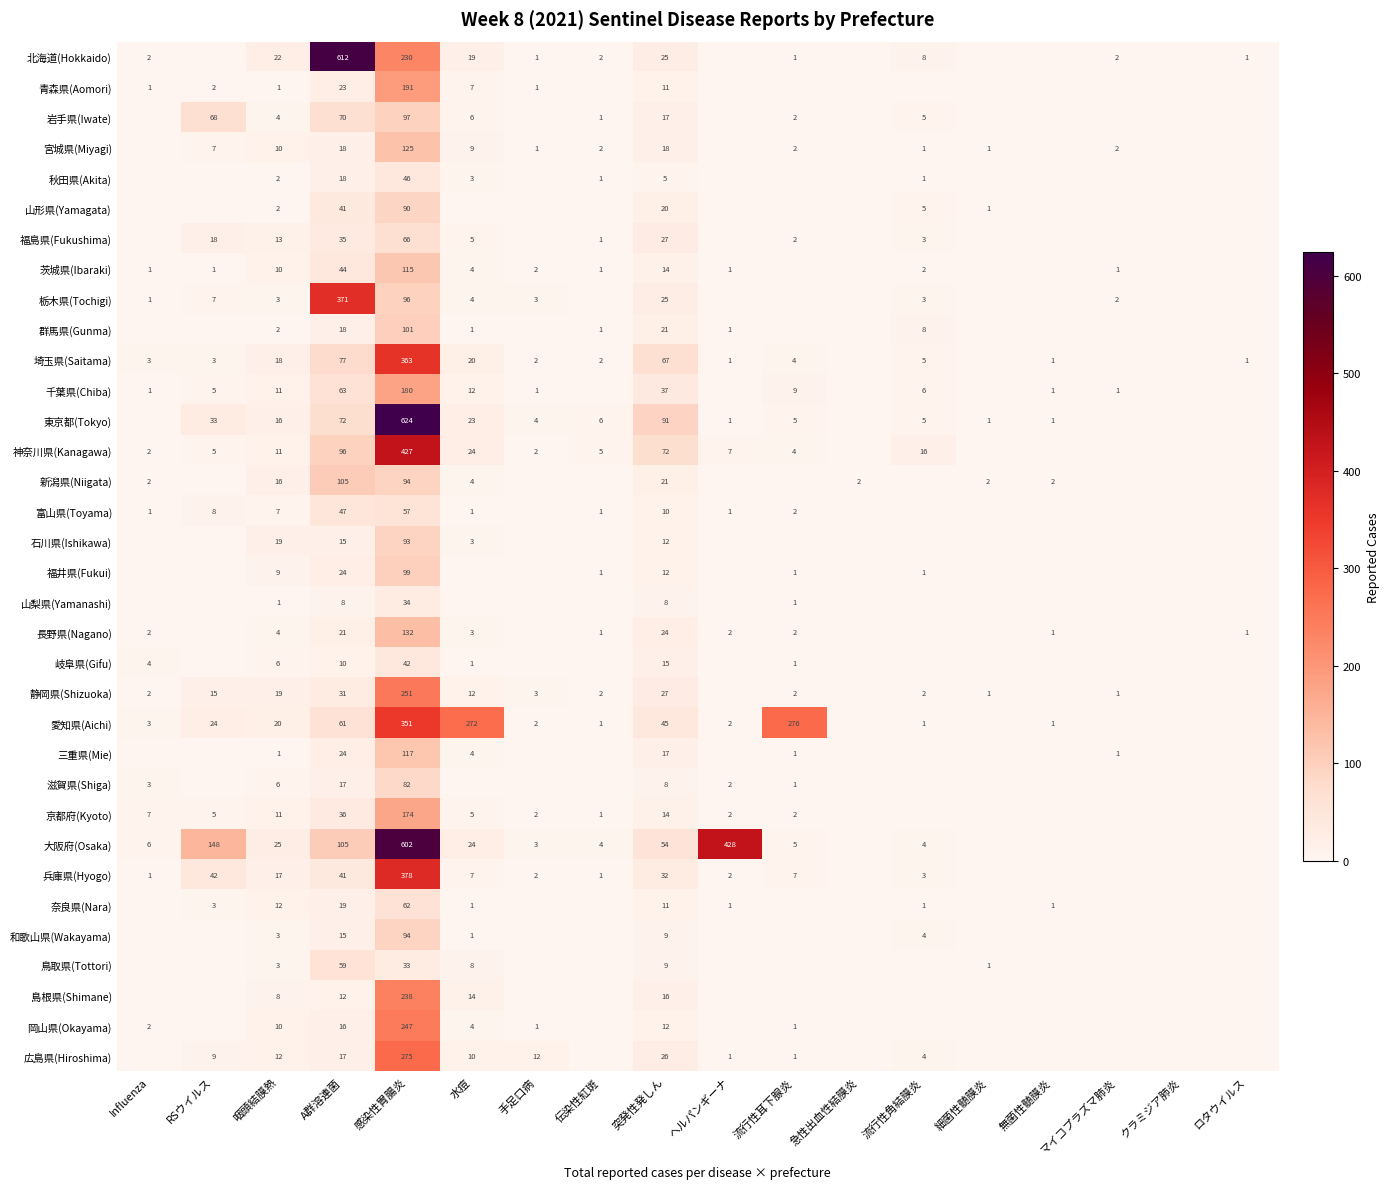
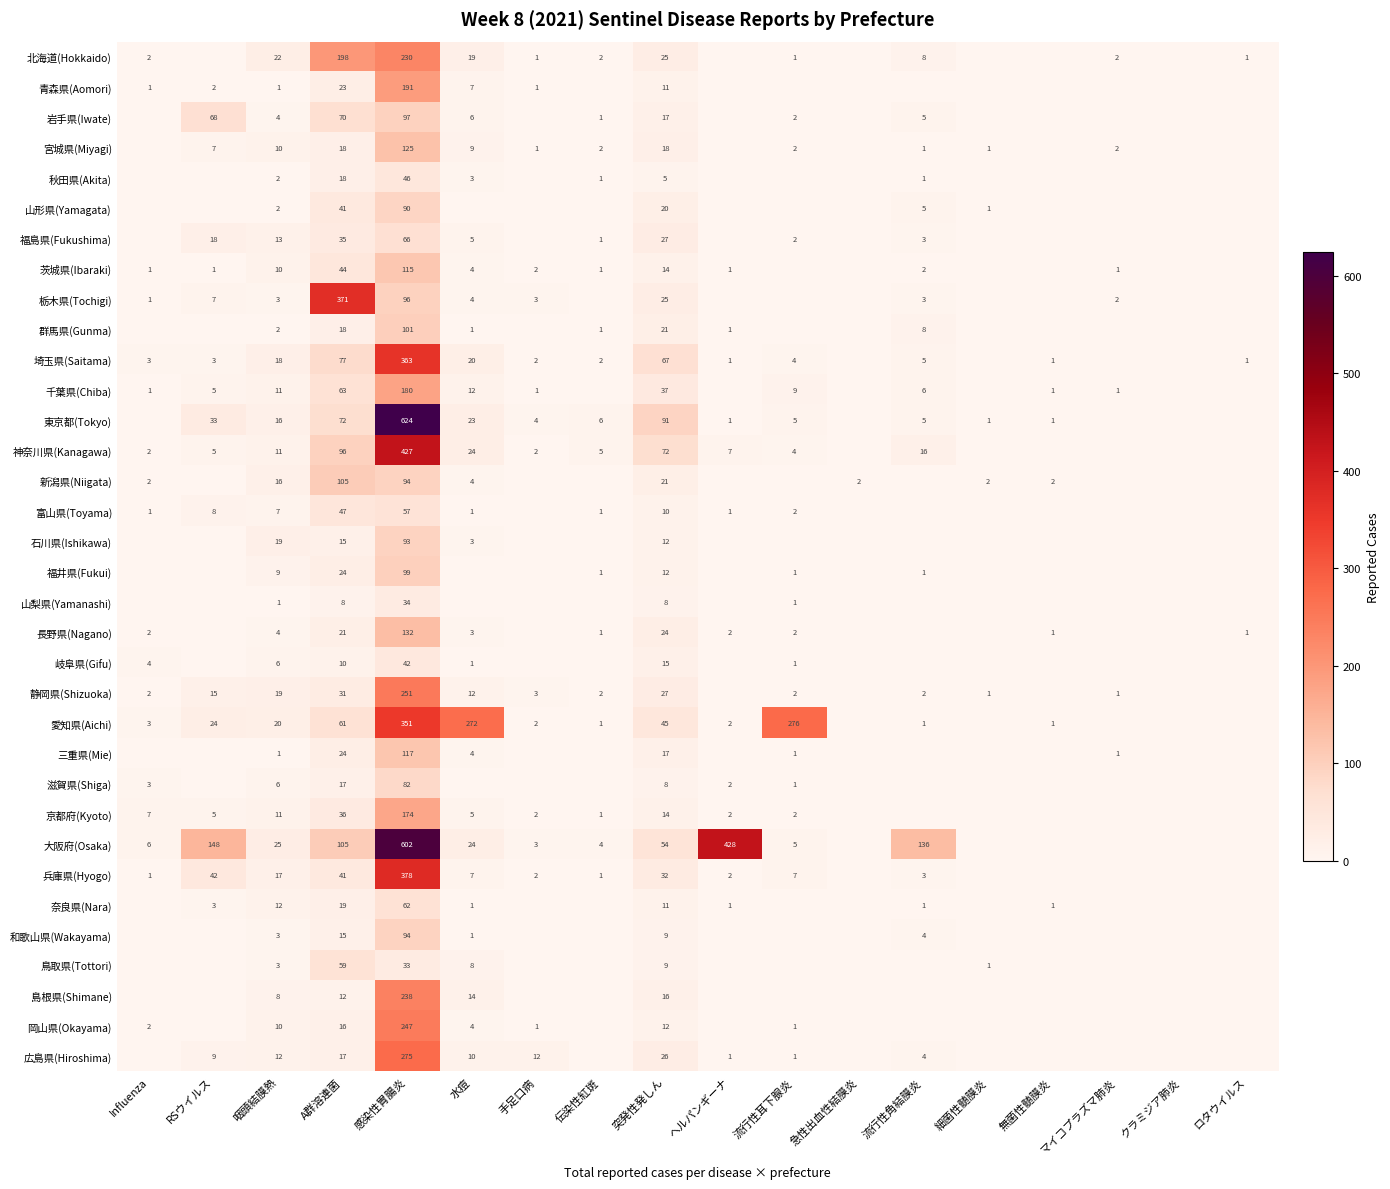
北海道(Hokkaido), A群溶連菌: 612 -> 198
大阪府(Osaka), 流行性角結膜炎: 4 -> 136
